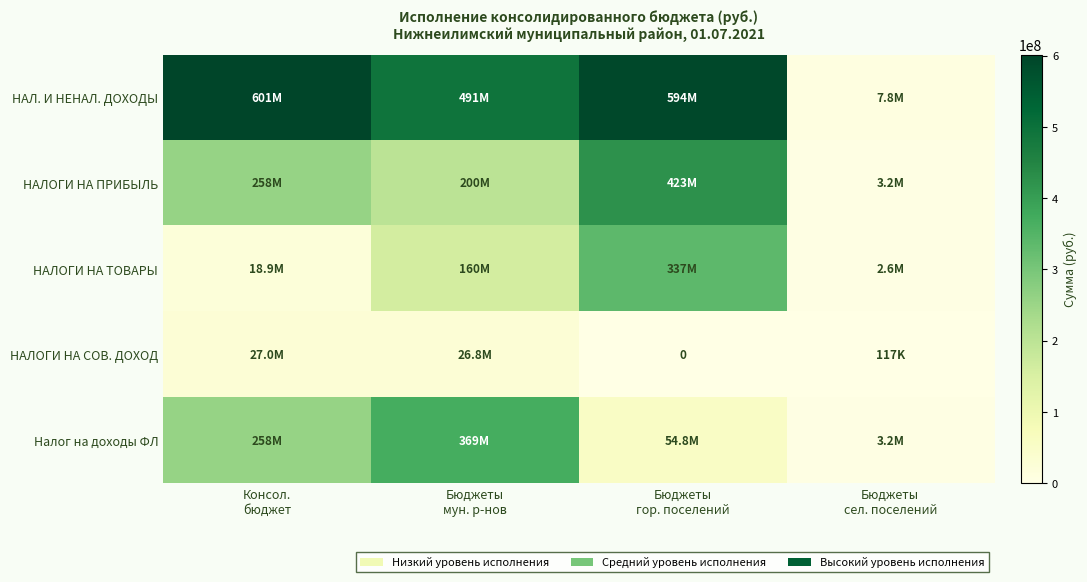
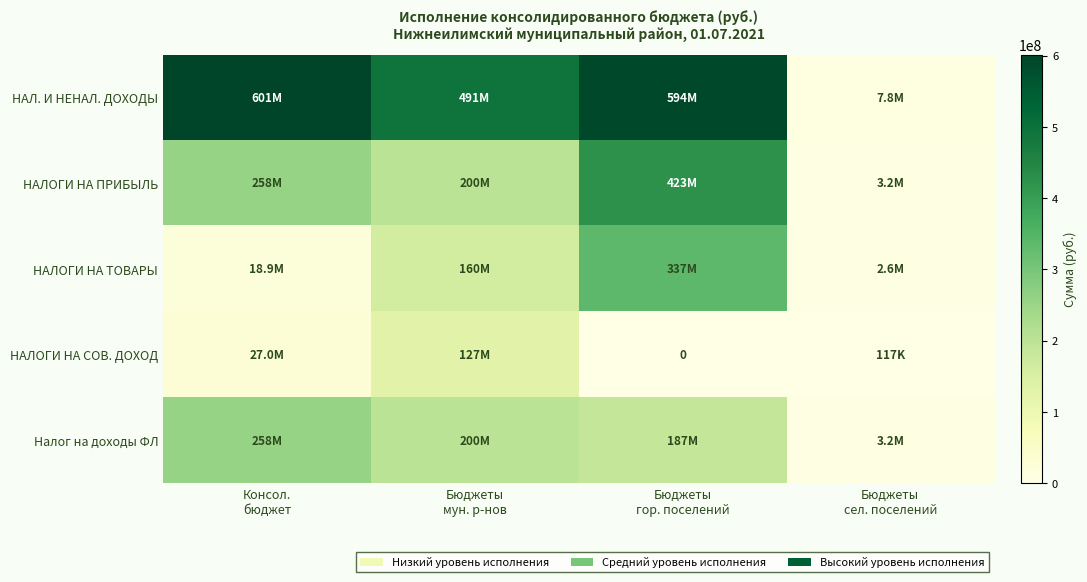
НАЛОГИ НА СОВ. ДОХОД, Бюджеты мун. р-нов: 26.8M -> 127M
Налог на доходы ФЛ, Бюджеты мун. р-нов: 369M -> 200M
Налог на доходы ФЛ, Бюджеты гор. поселений: 54.8M -> 187M
